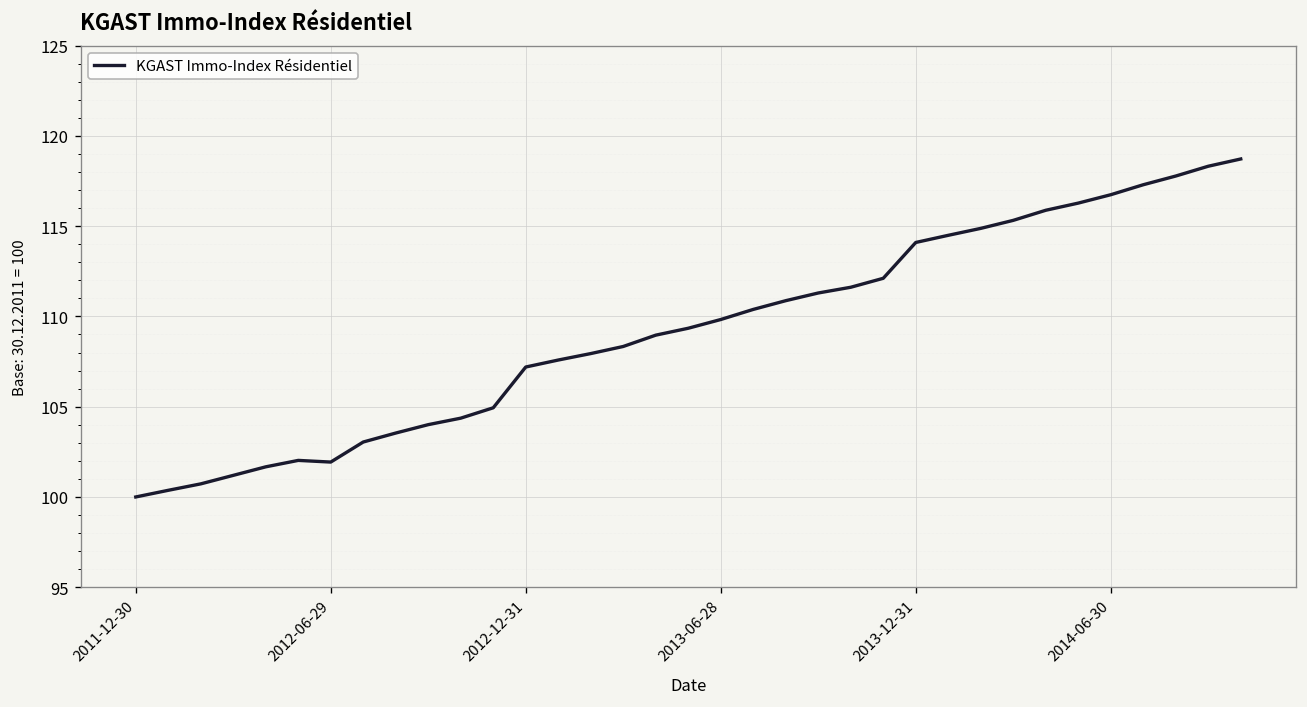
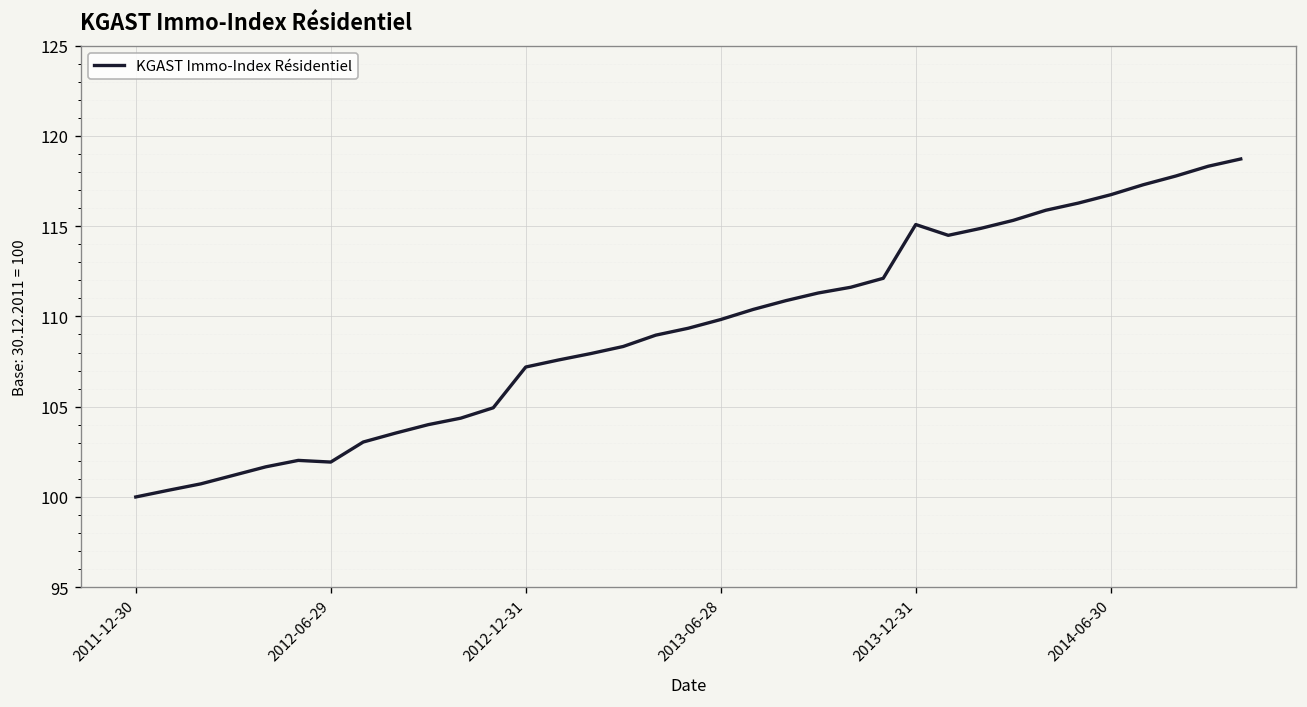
2013-12-31: 114.1 -> 115.1
